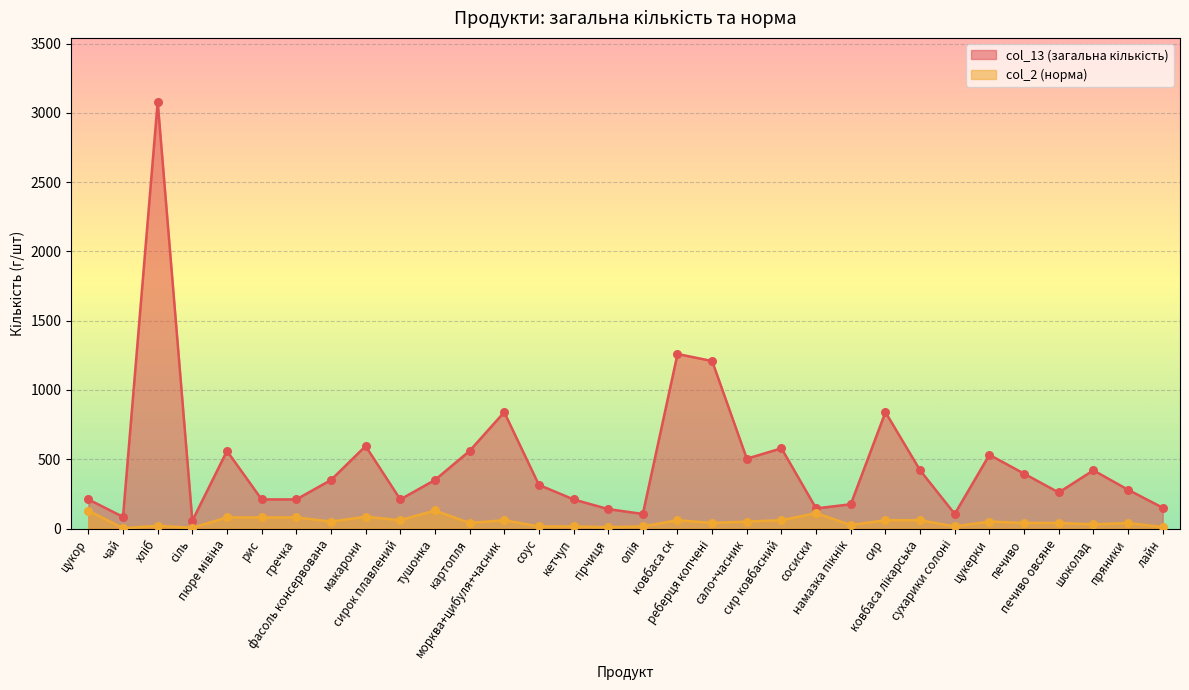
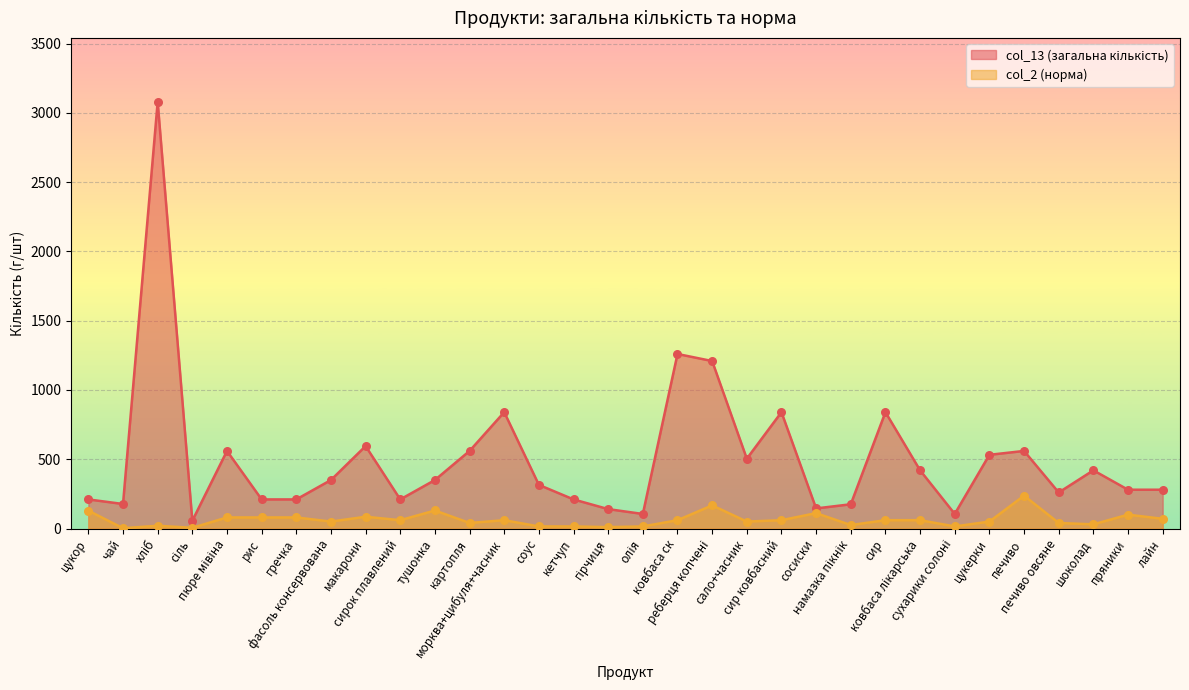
col_13 (загальна кількість), чай: 80 -> 180
col_2 (норма), реберця копчені: 40 -> 170
col_13 (загальна кількість), сир ковбасний: 580 -> 840
col_13 (загальна кількість), печиво: 400 -> 560
col_2 (норма), печиво: 40 -> 240
col_2 (норма), пряники: 40 -> 100
col_13 (загальна кількість), лайн: 150 -> 280
col_2 (норма), лайн: 10 -> 70
